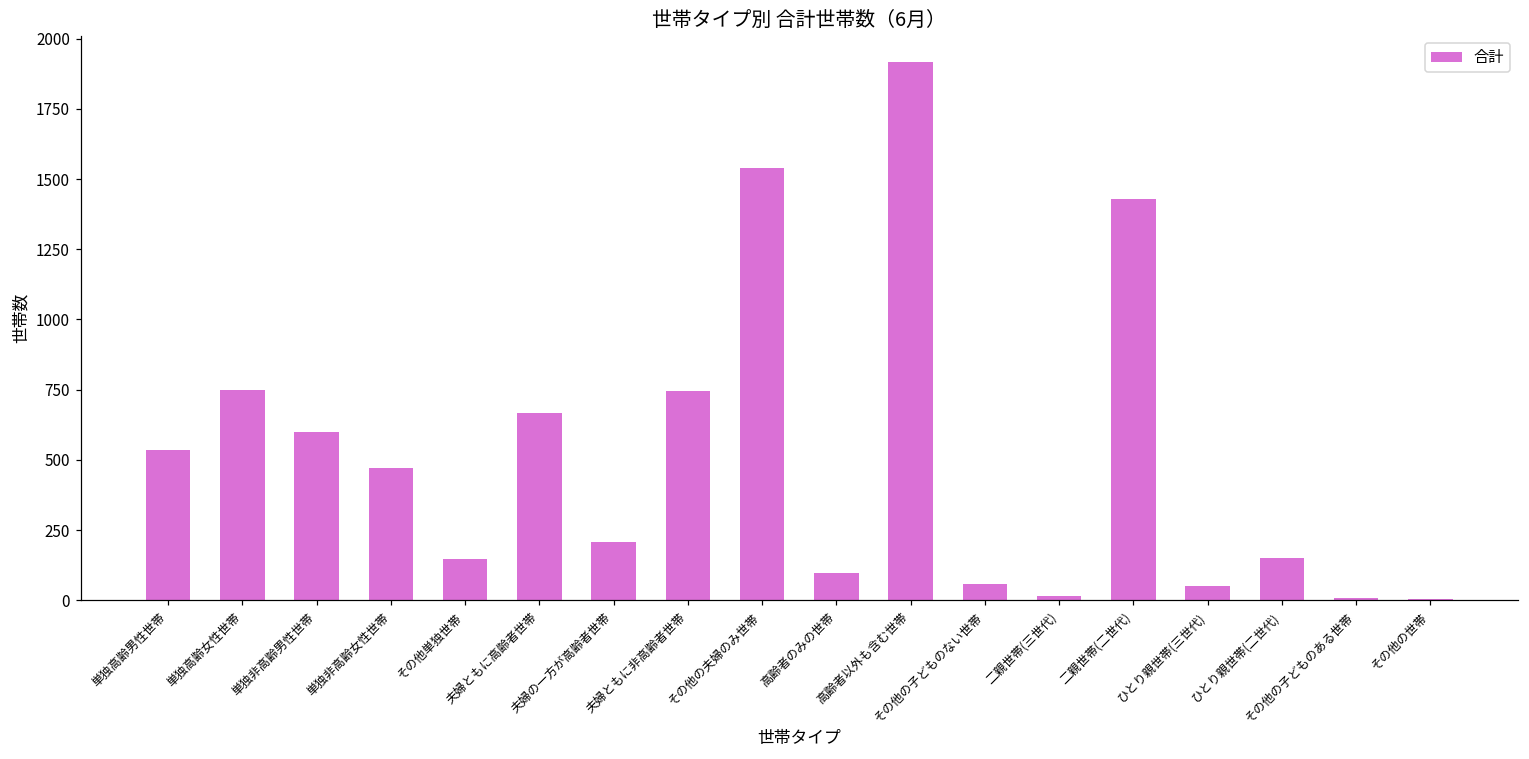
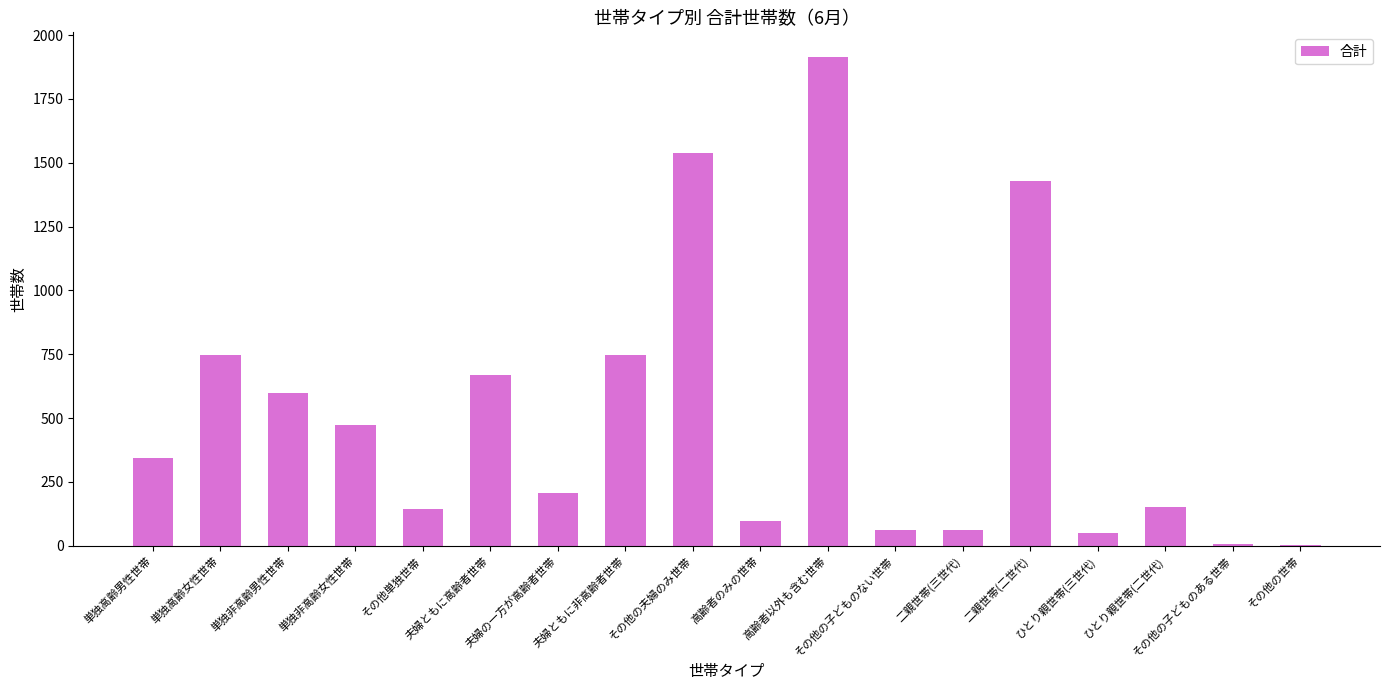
単独高齢男性世帯: 540 -> 350
二親世帯(三世代): 20 -> 60
